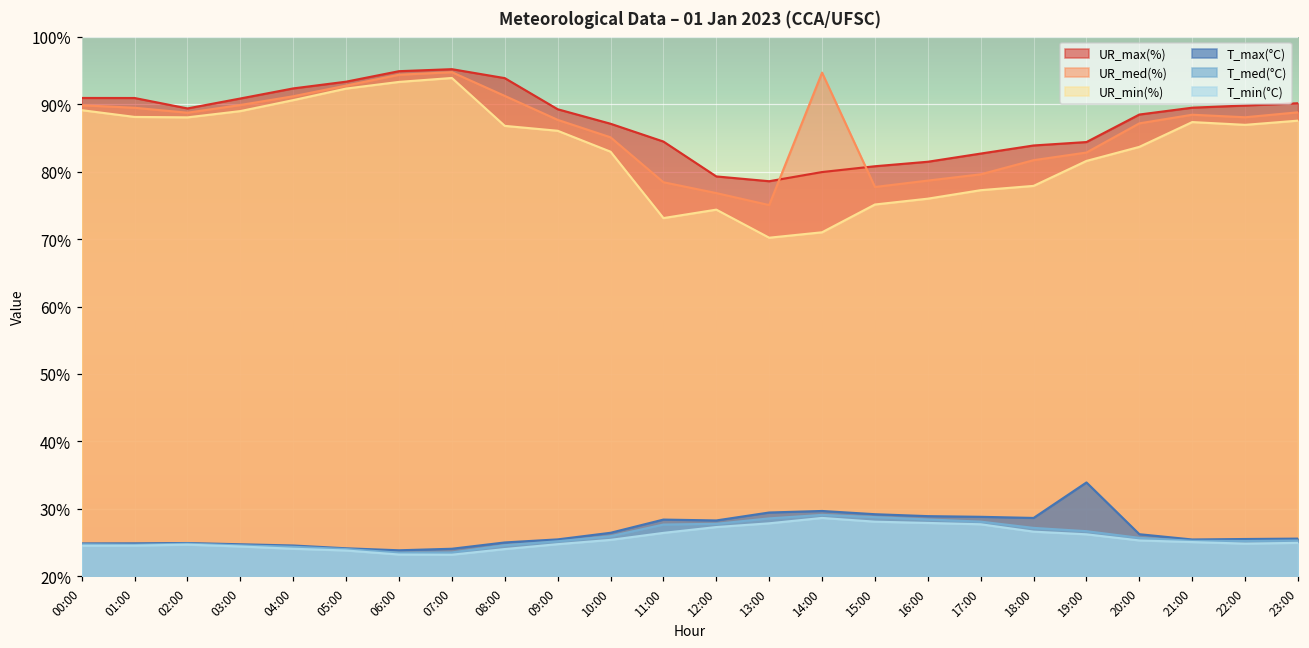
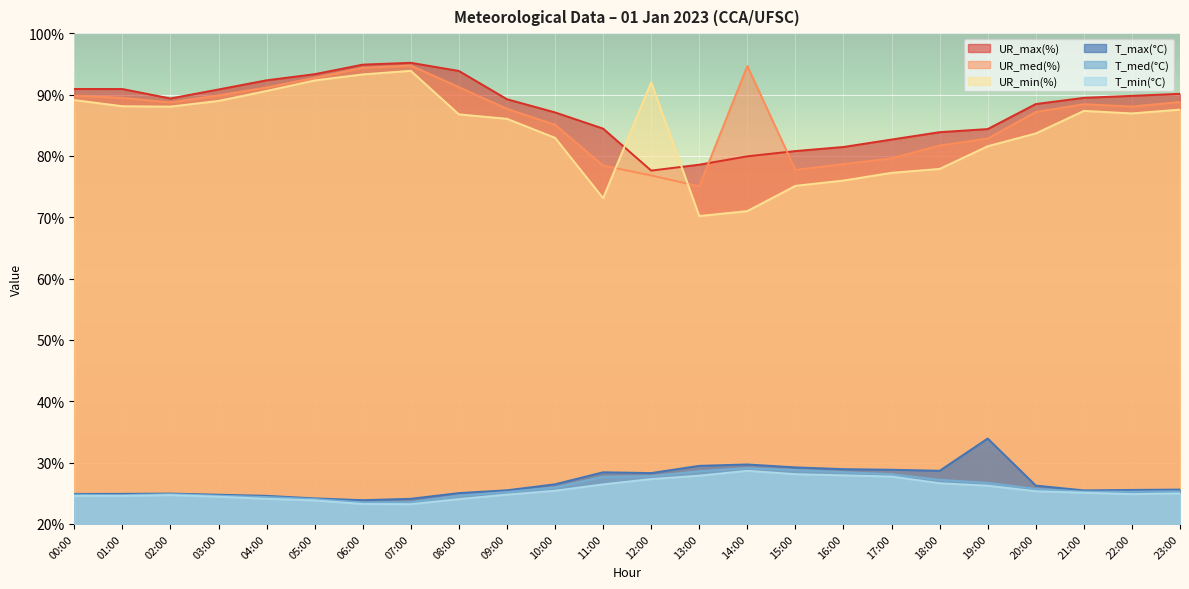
UR_max(%), 12:00: 79% -> 78%
UR_min(%), 12:00: 74% -> 92%
